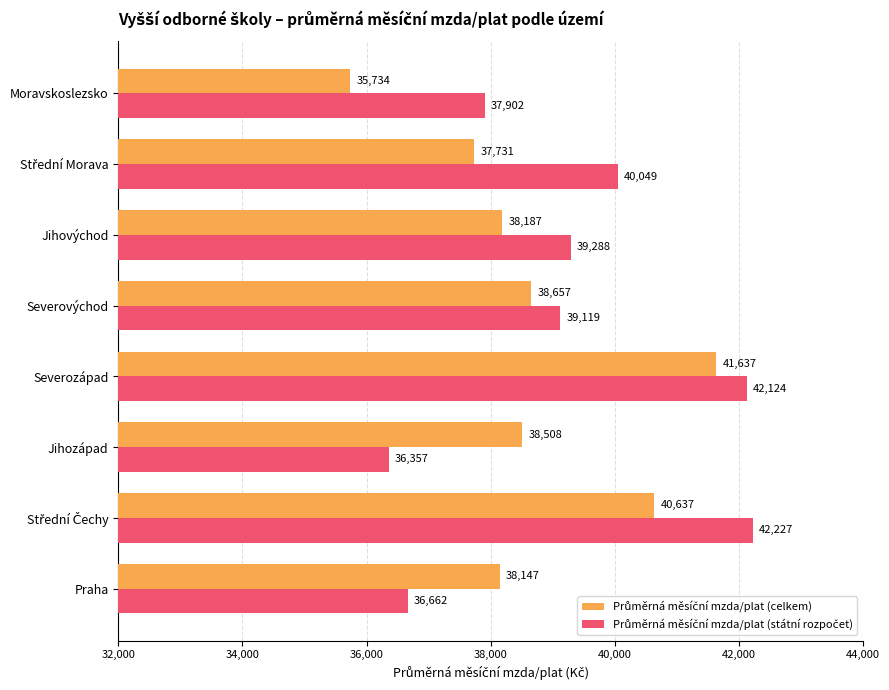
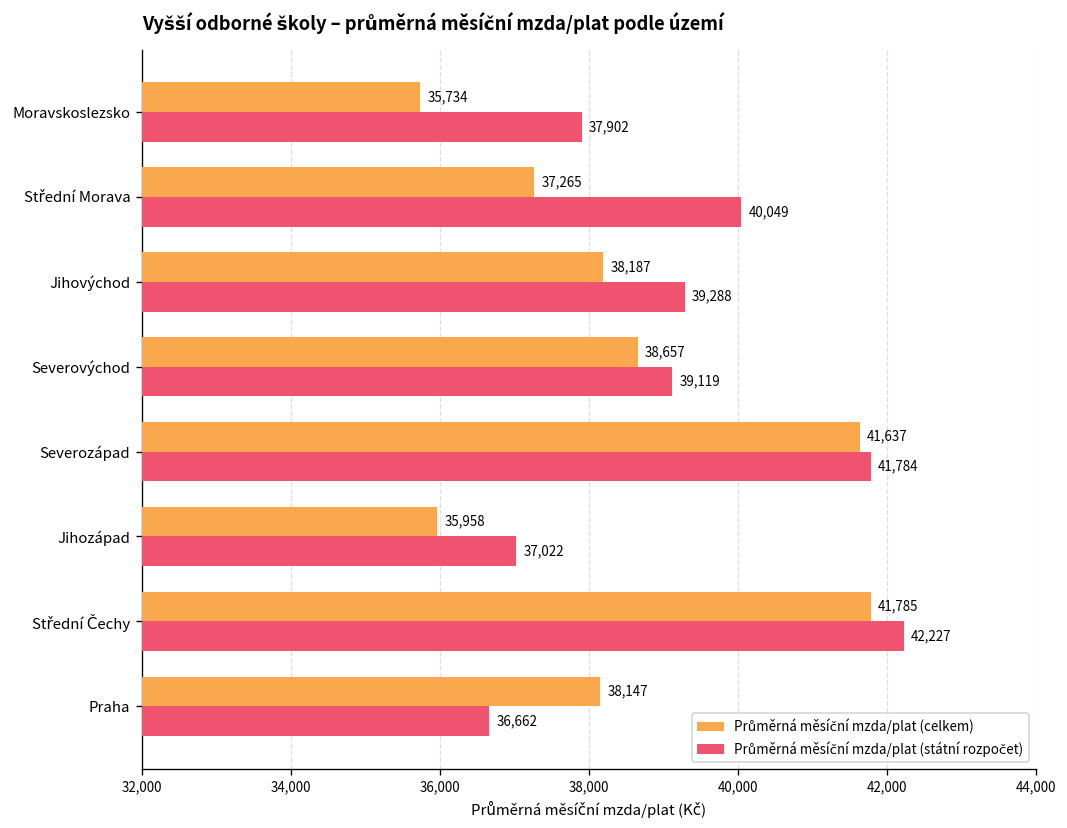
Průměrná měsíční mzda/plat (celkem), Střední Morava: 37,731 -> 37,265
Průměrná měsíční mzda/plat (státní rozpočet), Severozápad: 42,124 -> 41,784
Průměrná měsíční mzda/plat (celkem), Jihozápad: 38,508 -> 35,958
Průměrná měsíční mzda/plat (státní rozpočet), Jihozápad: 36,357 -> 37,022
Průměrná měsíční mzda/plat (celkem), Střední Čechy: 40,637 -> 41,785
